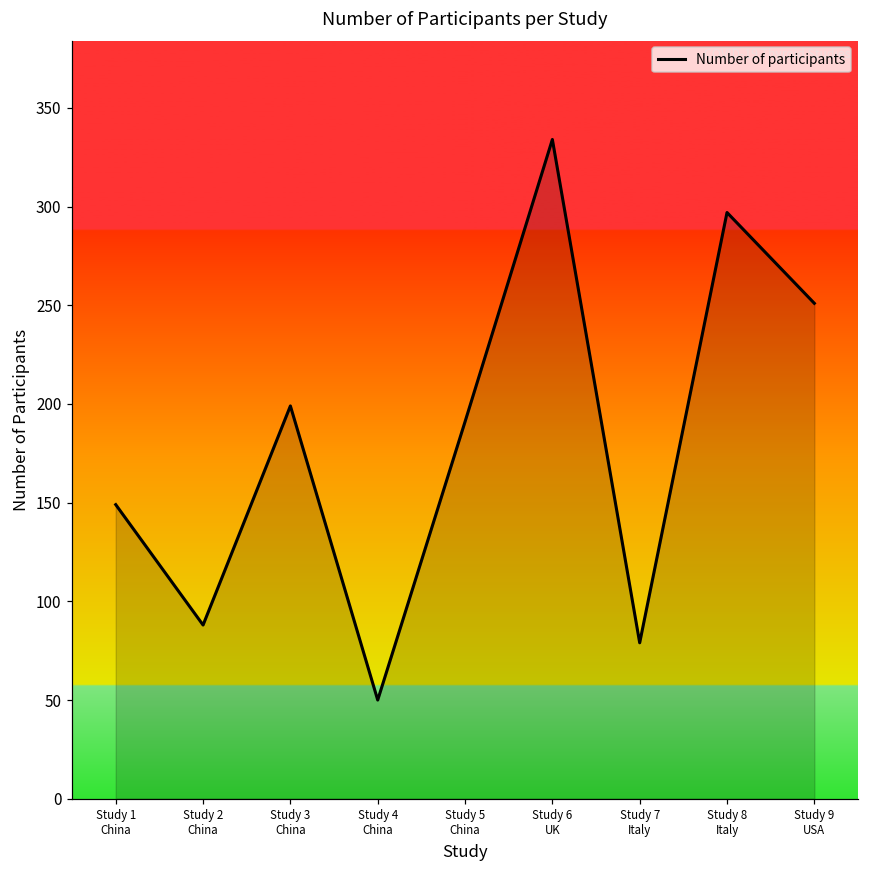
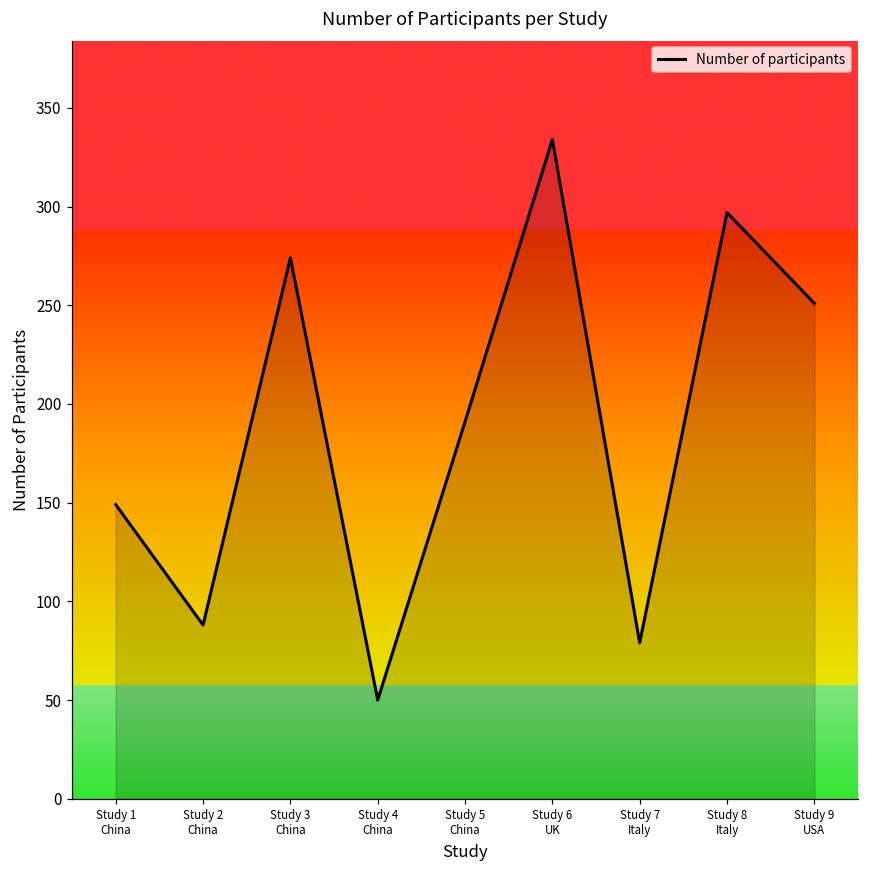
Study 3 China: 199 -> 274
